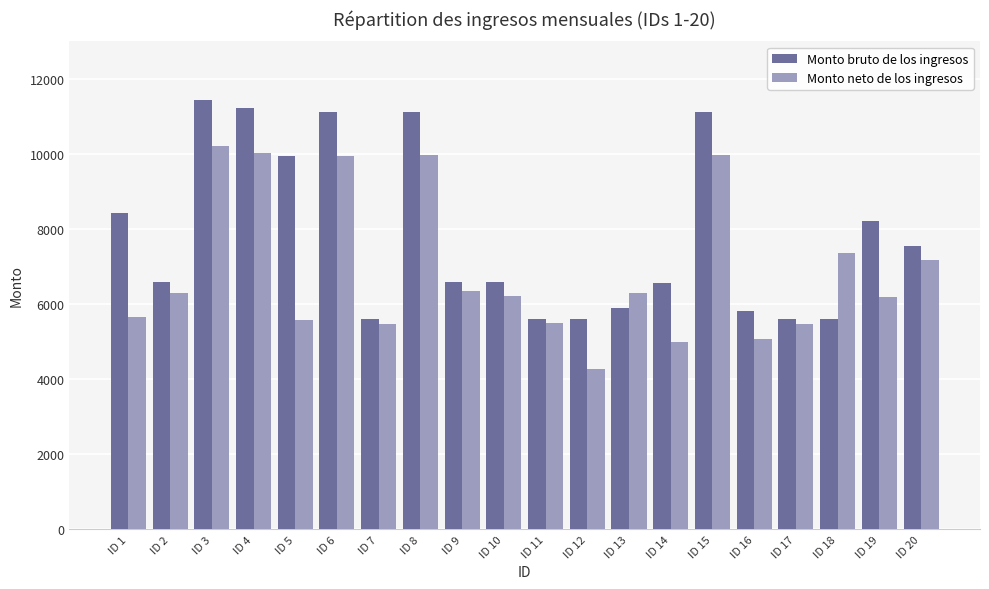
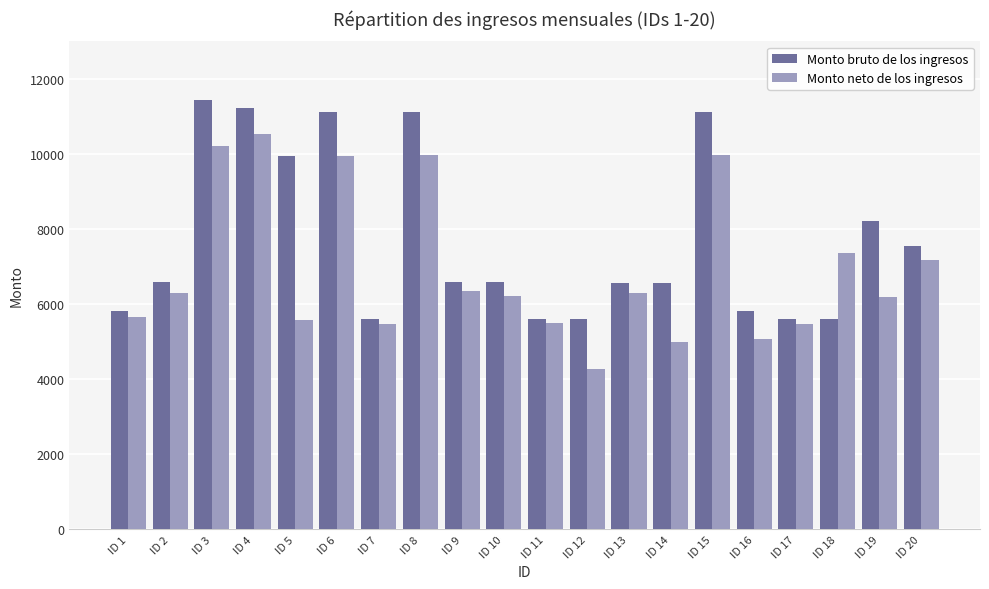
Monto bruto de los ingresos, ID 1: 8400 -> 5800
Monto neto de los ingresos, ID 4: 10000 -> 10500
Monto bruto de los ingresos, ID 13: 5900 -> 6600
